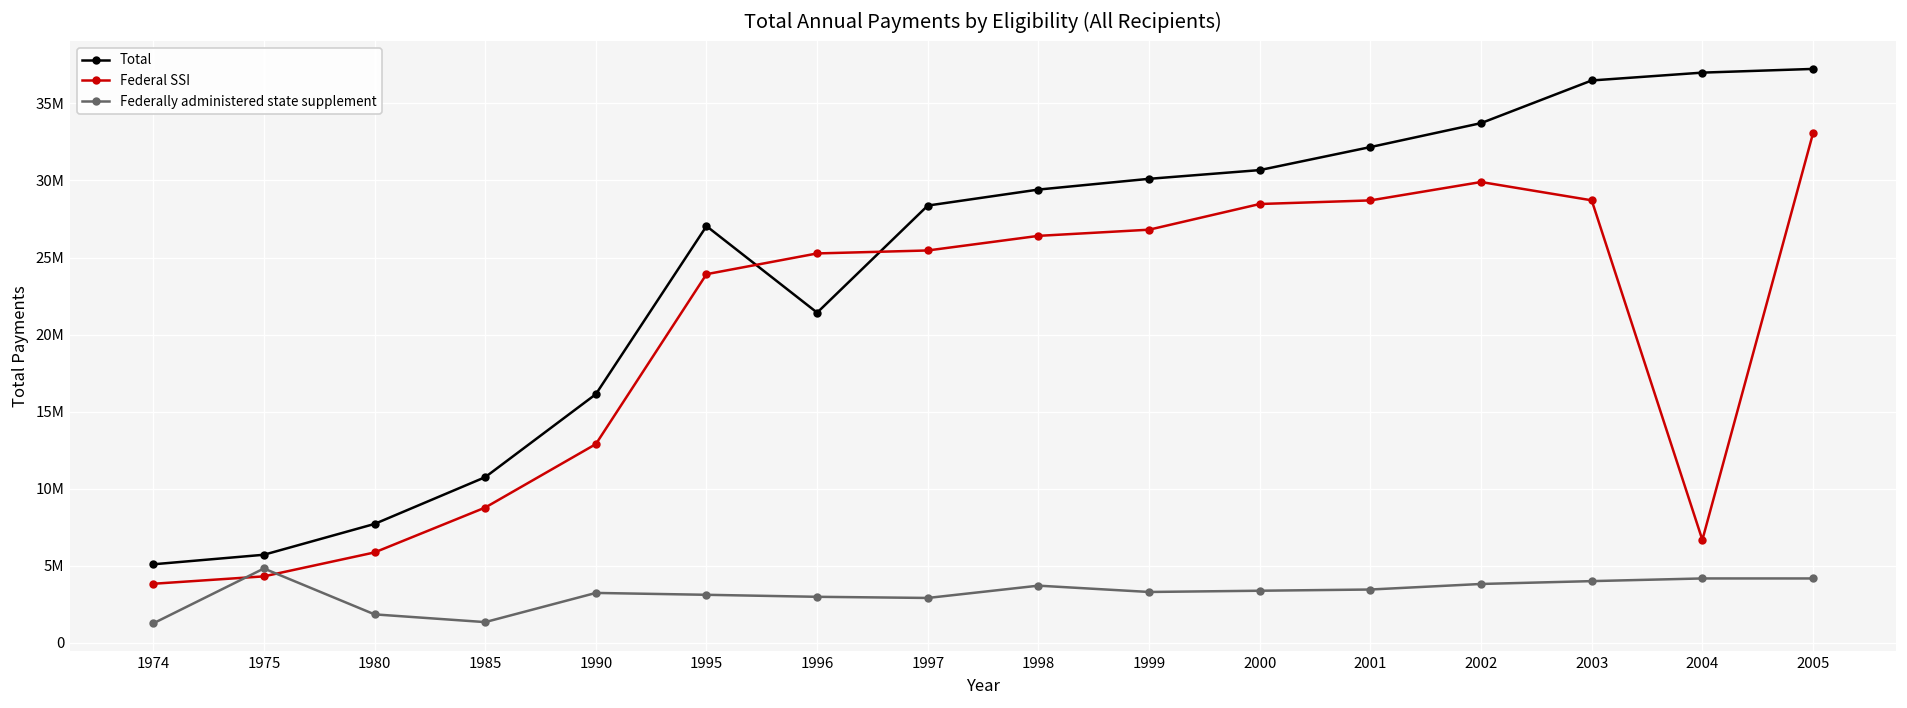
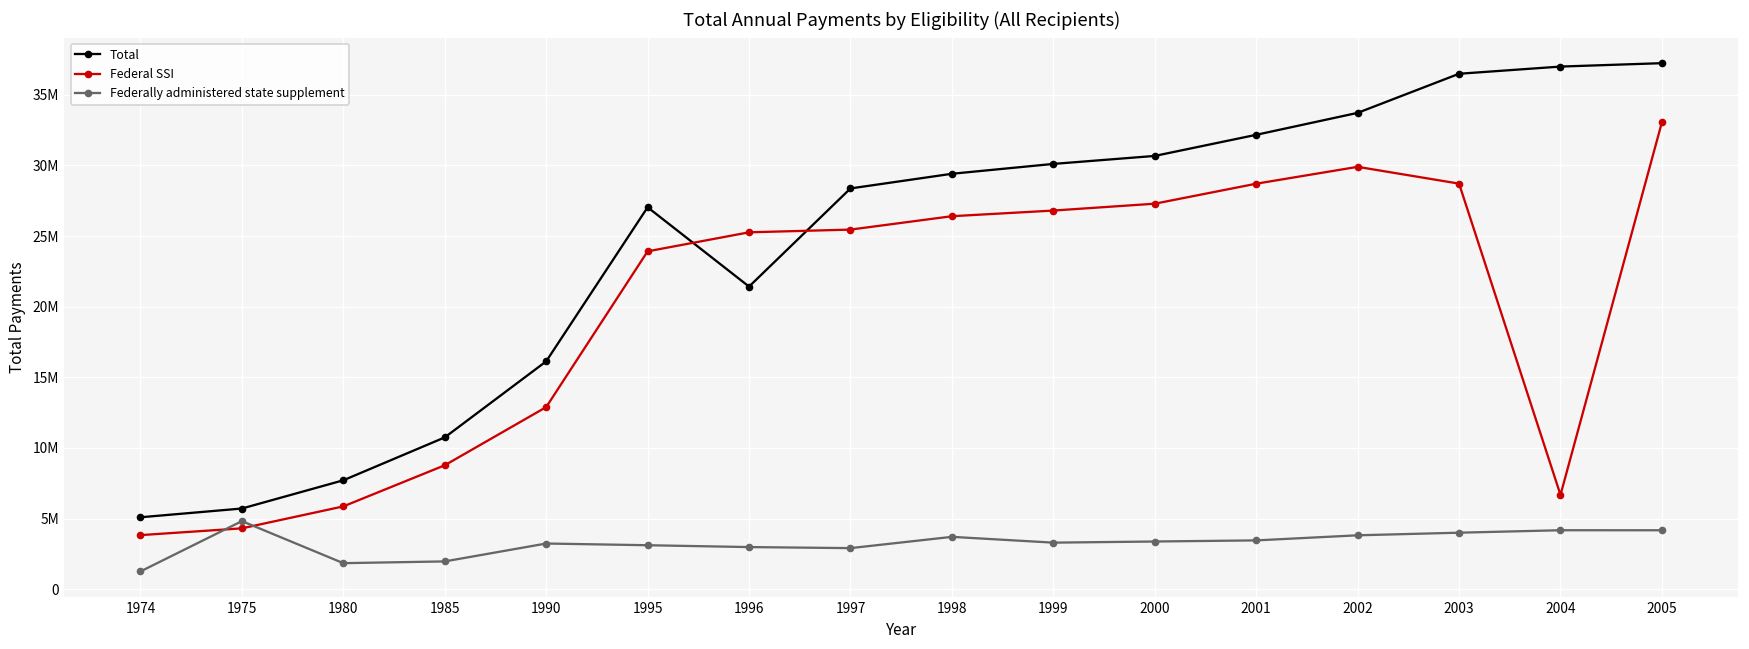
Federally administered state supplement, 1985: 1300000 -> 2000000
Federal SSI, 2000: 28500000 -> 27300000
